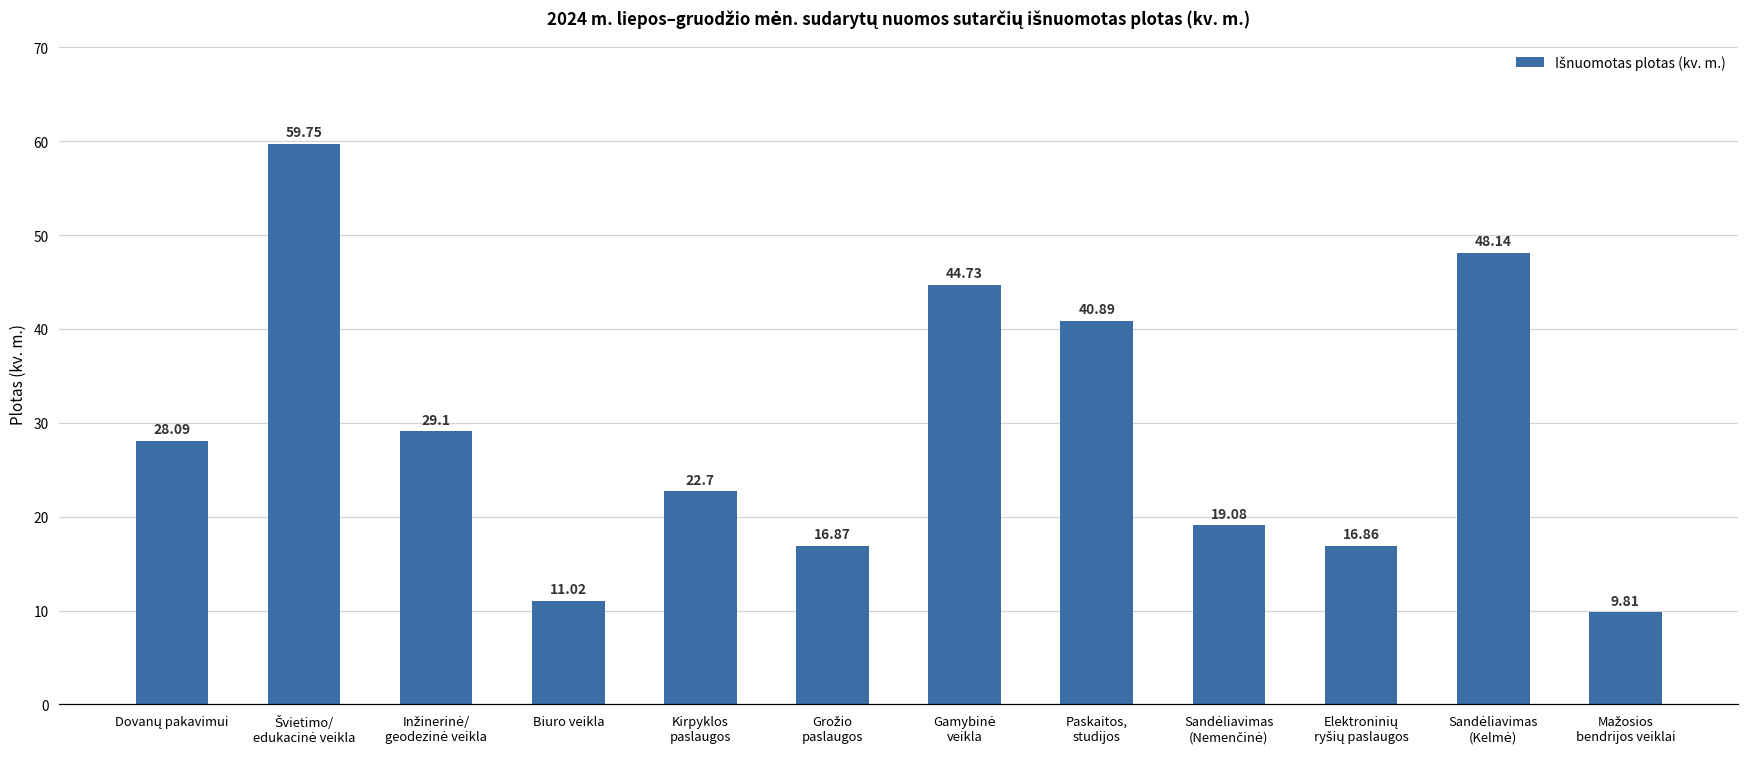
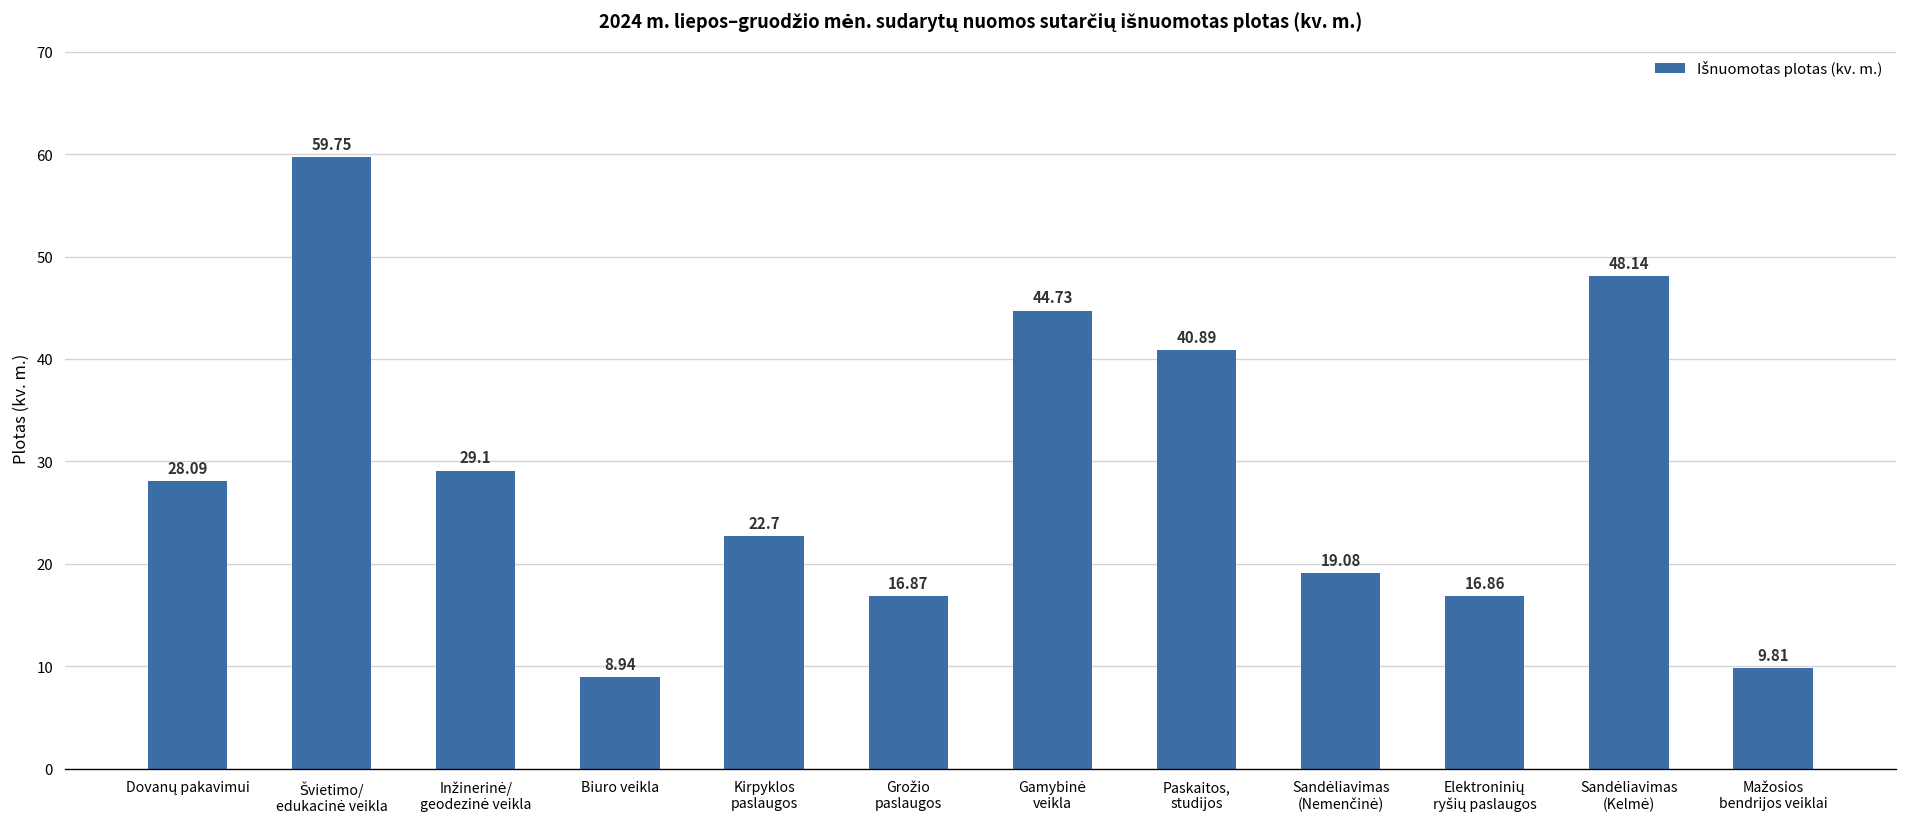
Biuro veikla: 11.02 -> 8.94
